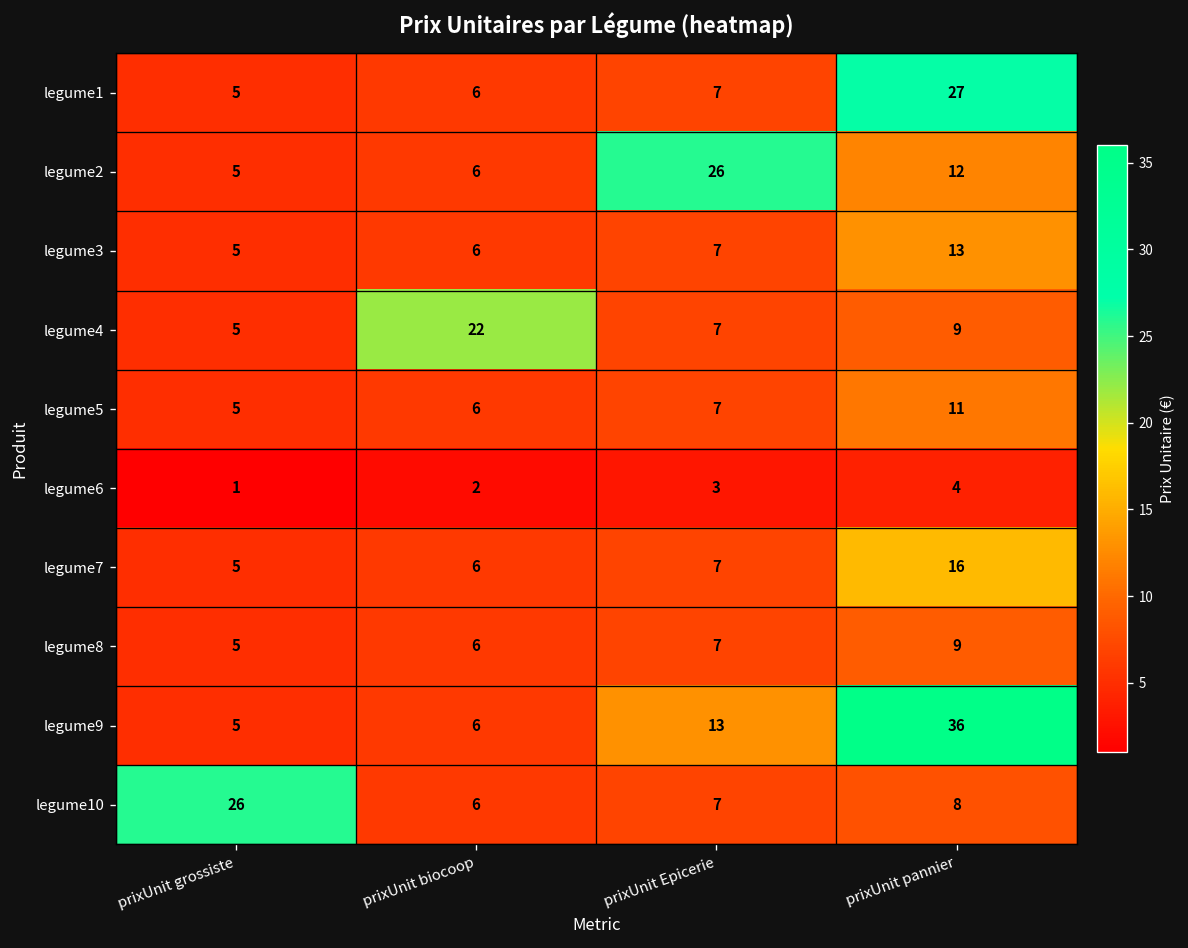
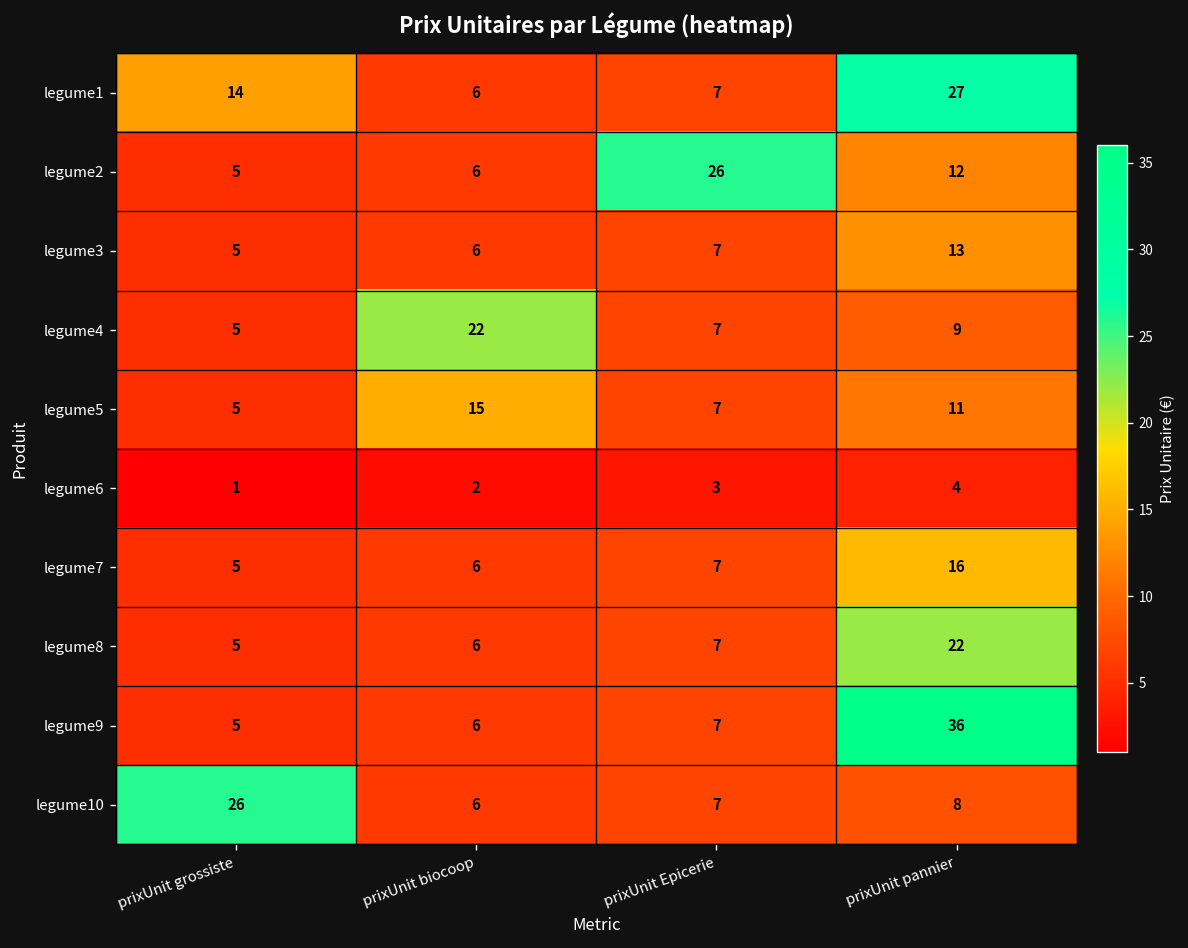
legume1, prixUnit grossiste: 5 -> 14
legume5, prixUnit biocoop: 6 -> 15
legume8, prixUnit pannier: 9 -> 22
legume9, prixUnit Epicerie: 13 -> 7
